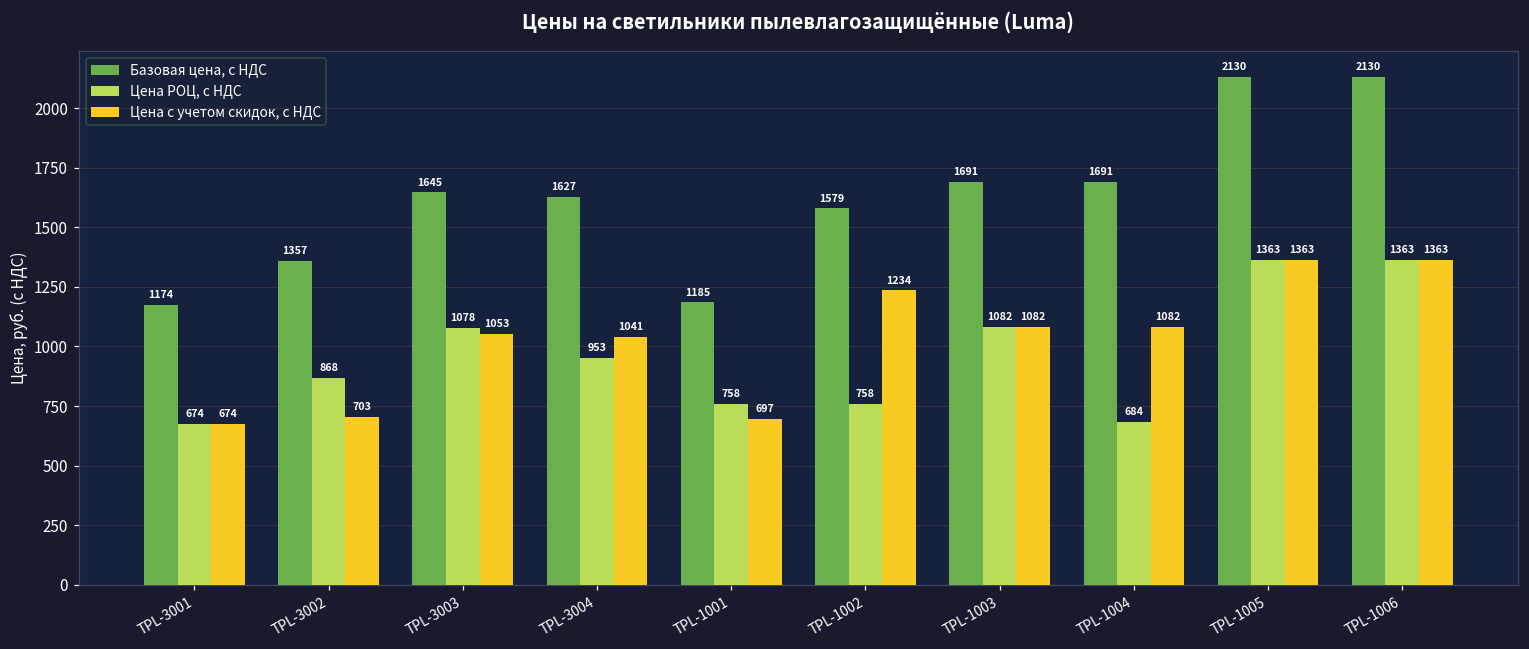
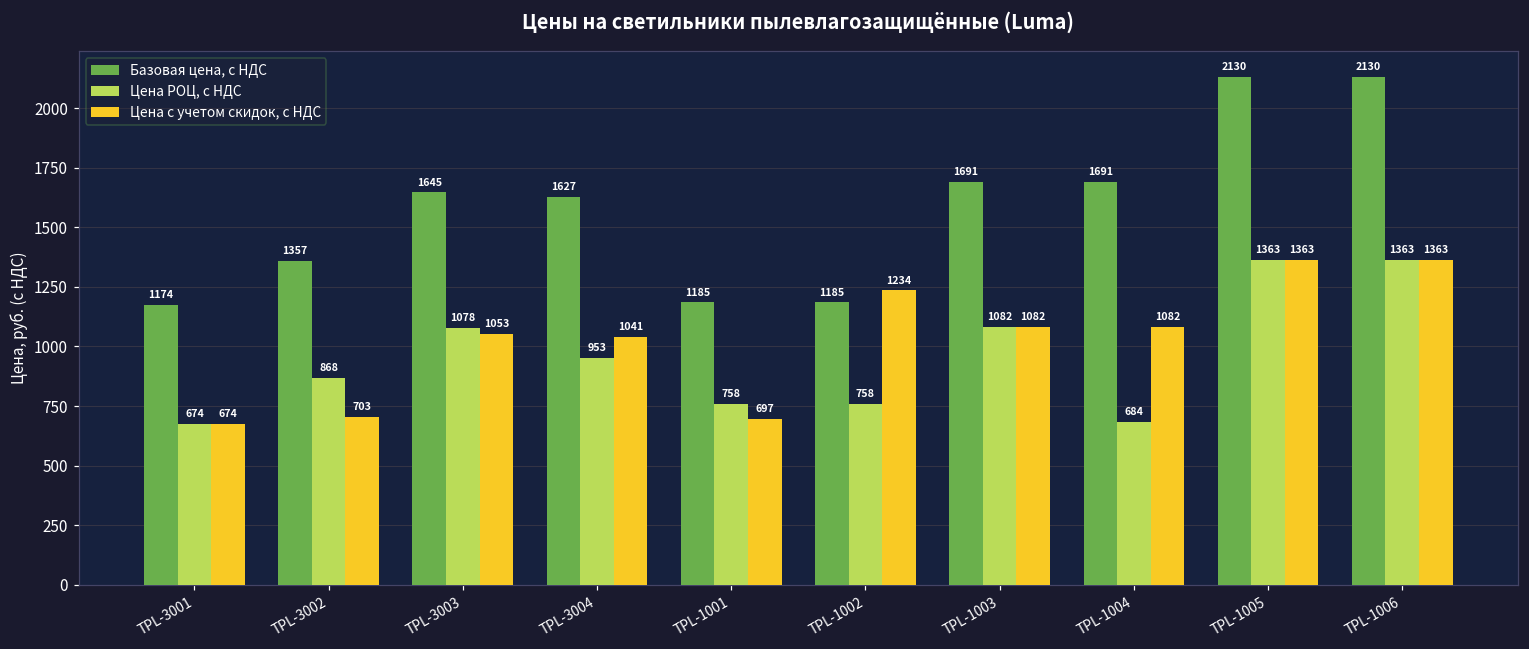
Базовая цена, с НДС, TPL-1002: 1579 -> 1185
